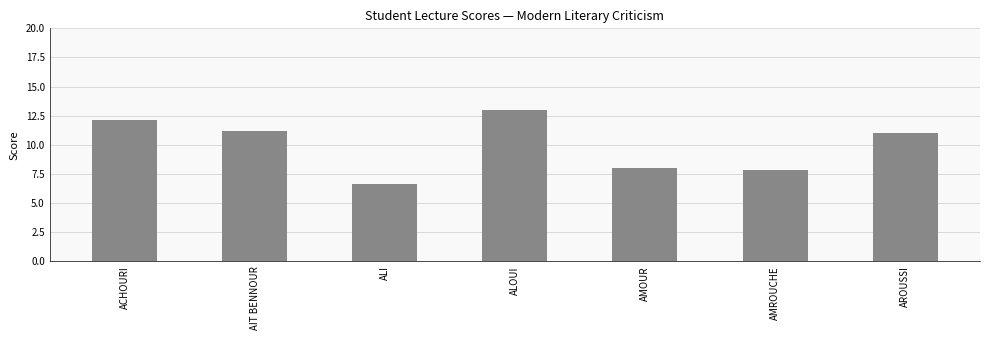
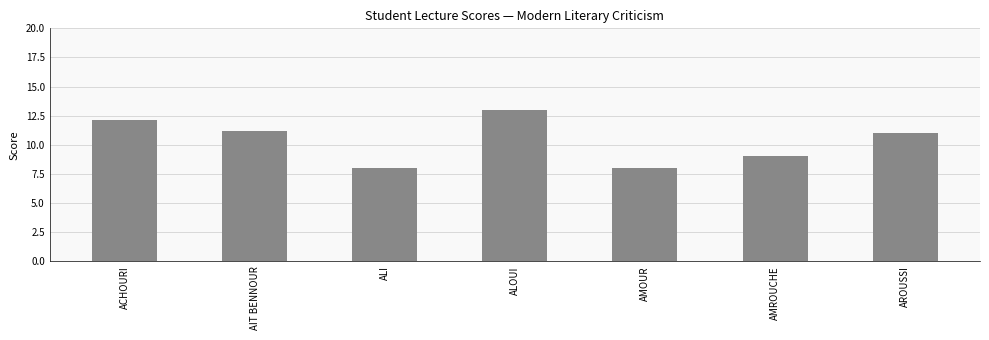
ALI: 6.6 -> 8.0
AMROUCHE: 7.8 -> 9.0
